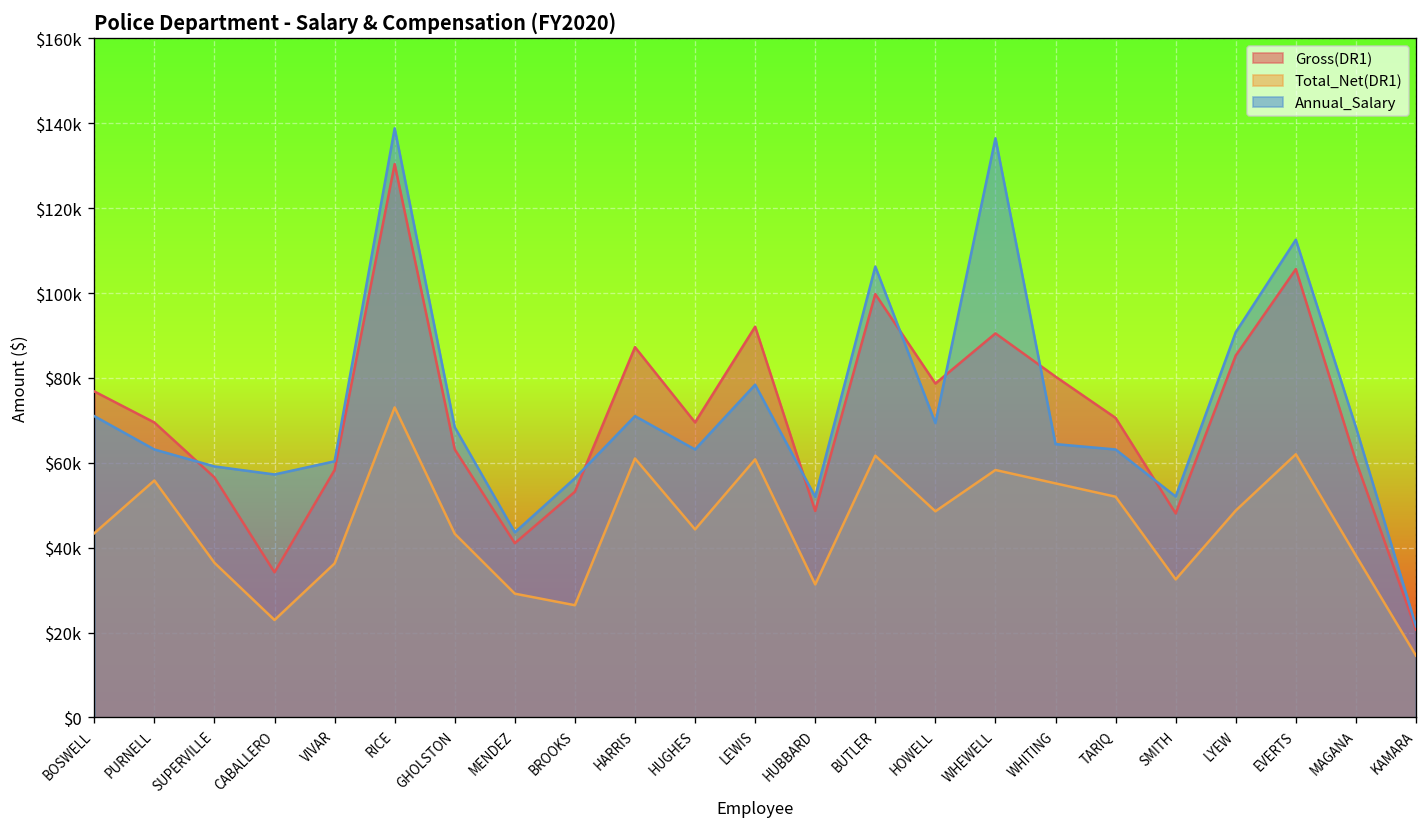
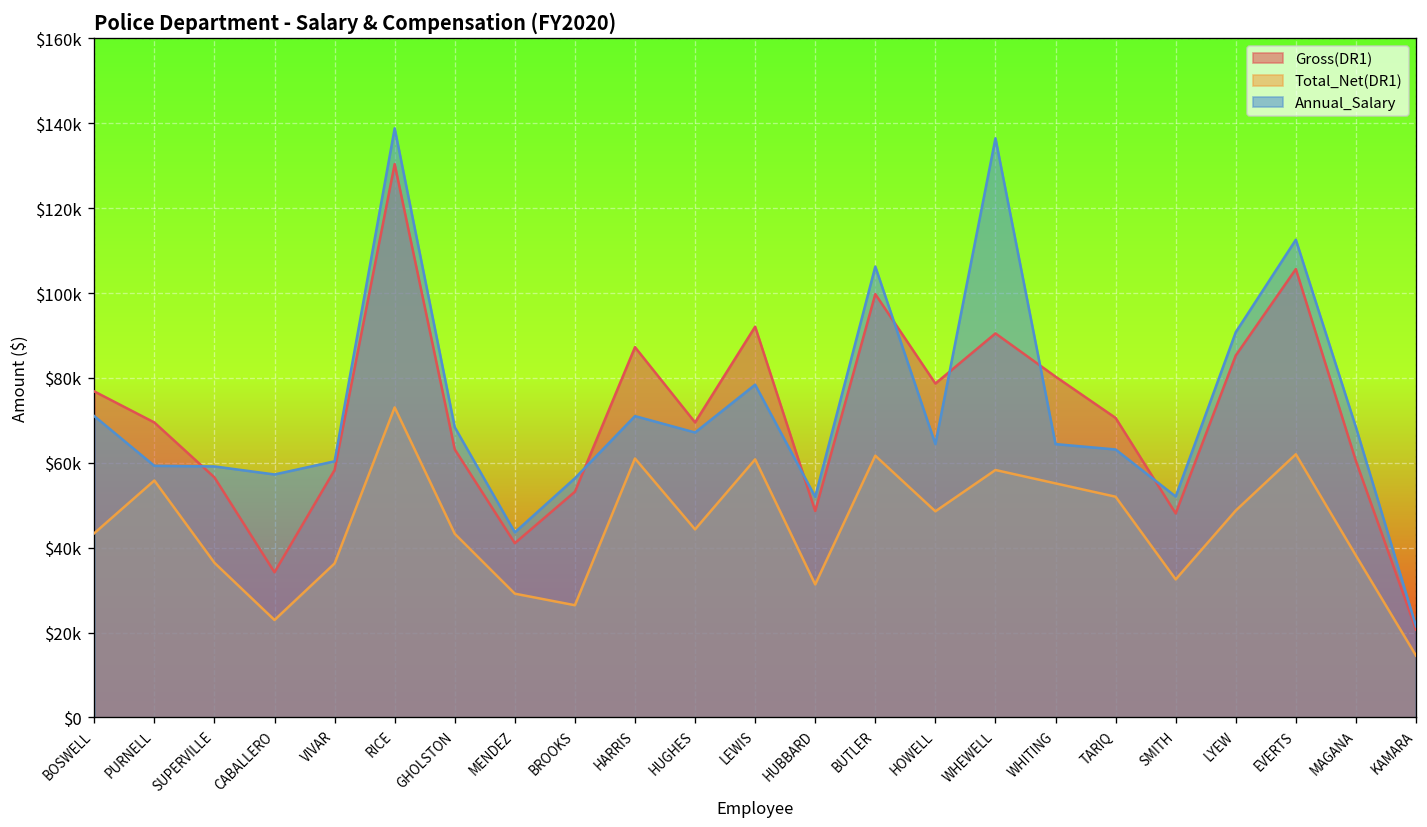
Annual_Salary, PURNELL: $63000 -> $59000
Annual_Salary, HUGHES: $63000 -> $67000
Annual_Salary, HOWELL: $69000 -> $64000
